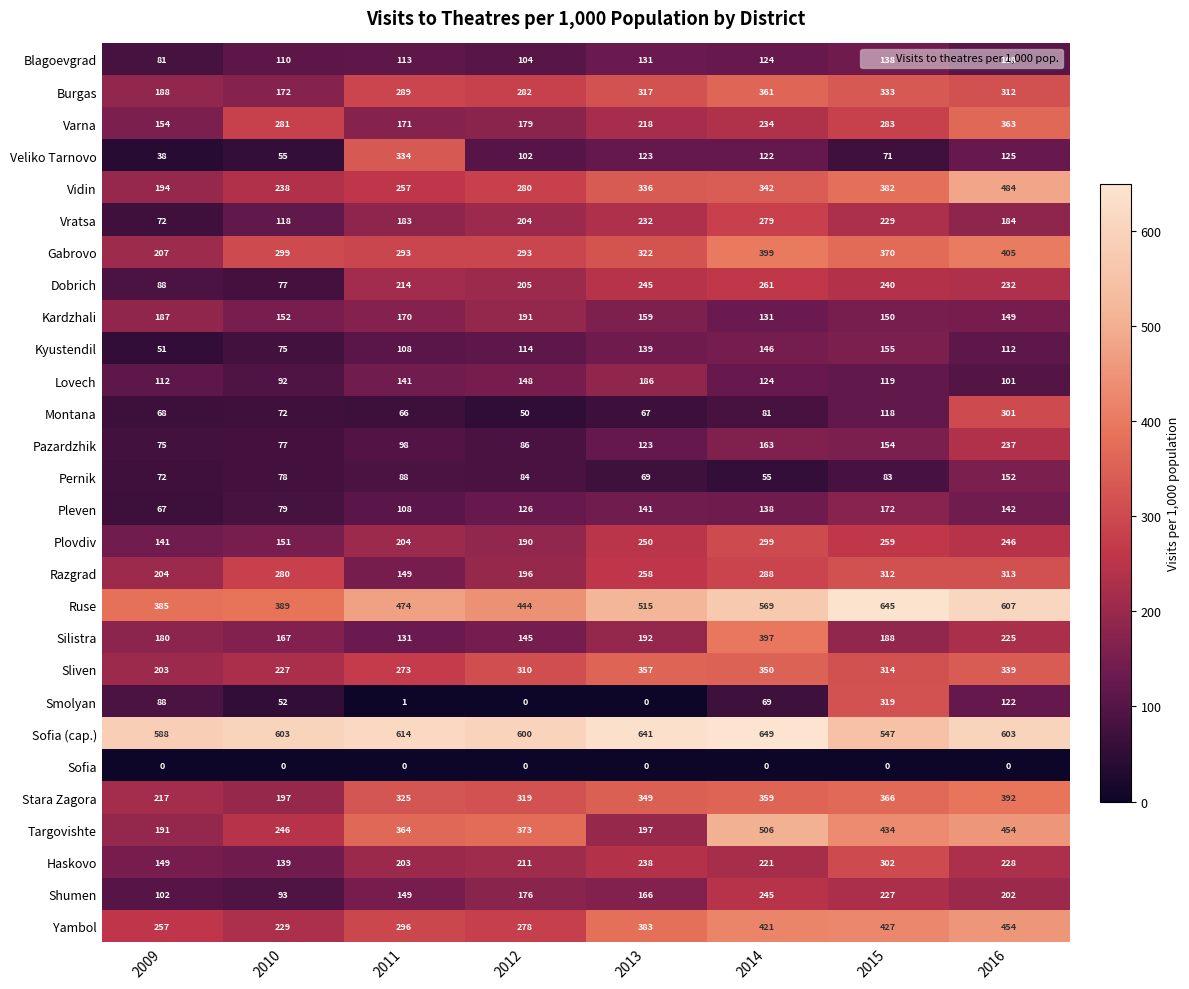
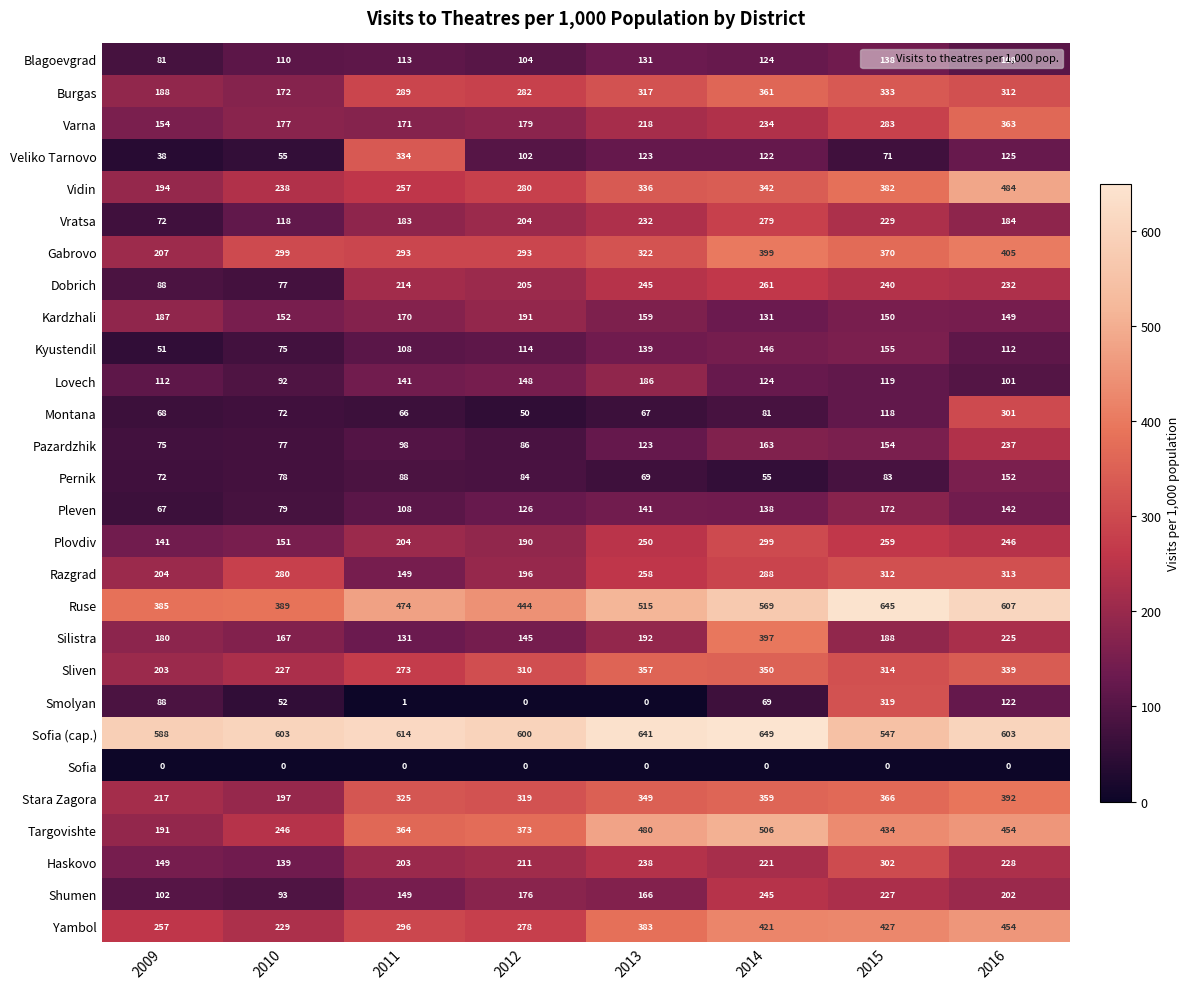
Varna, 2010: 281 -> 177
Targovishte, 2013: 197 -> 480
